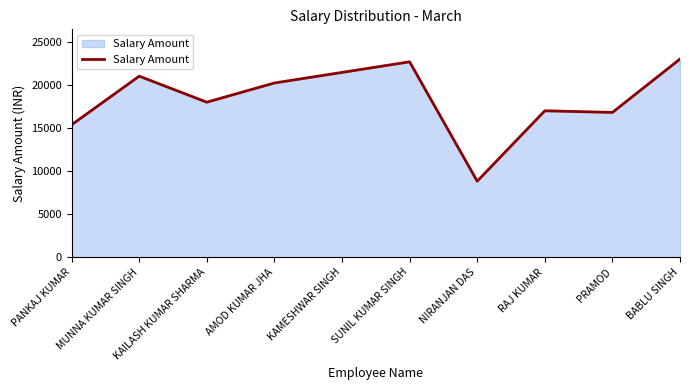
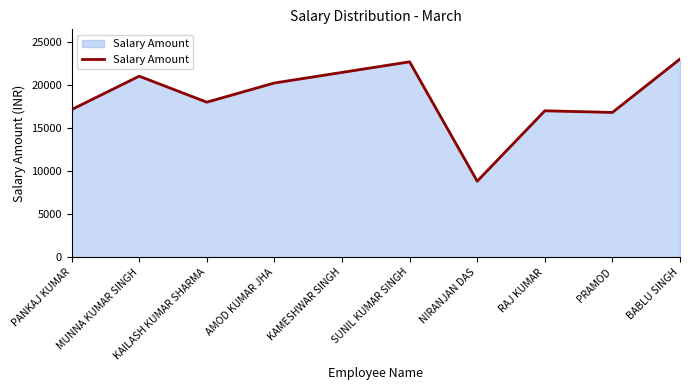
PANKAJ KUMAR: 15000 -> 17000
